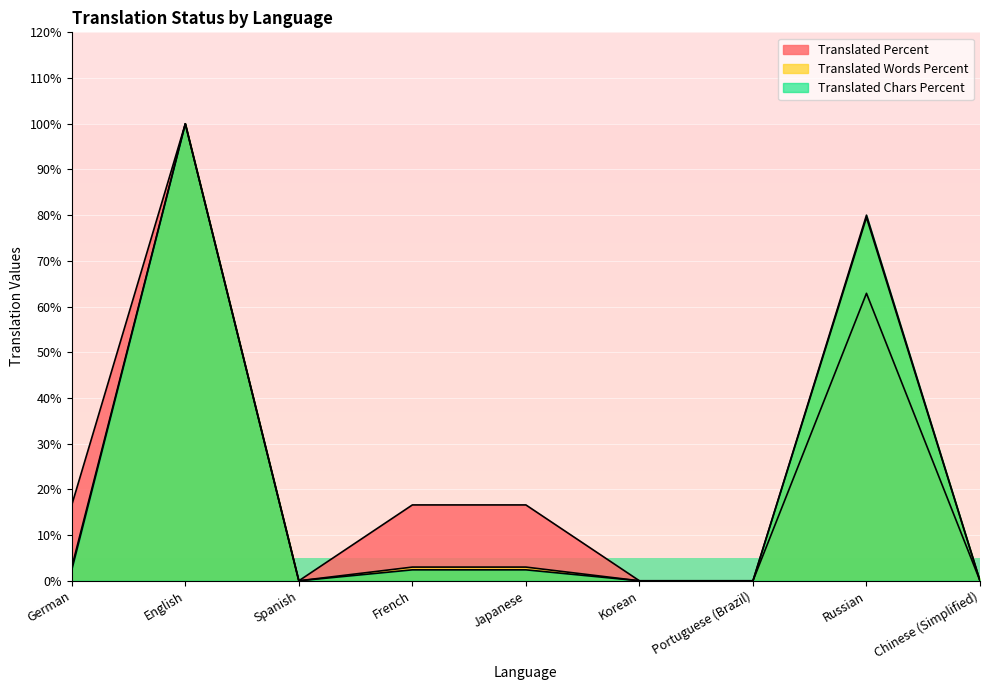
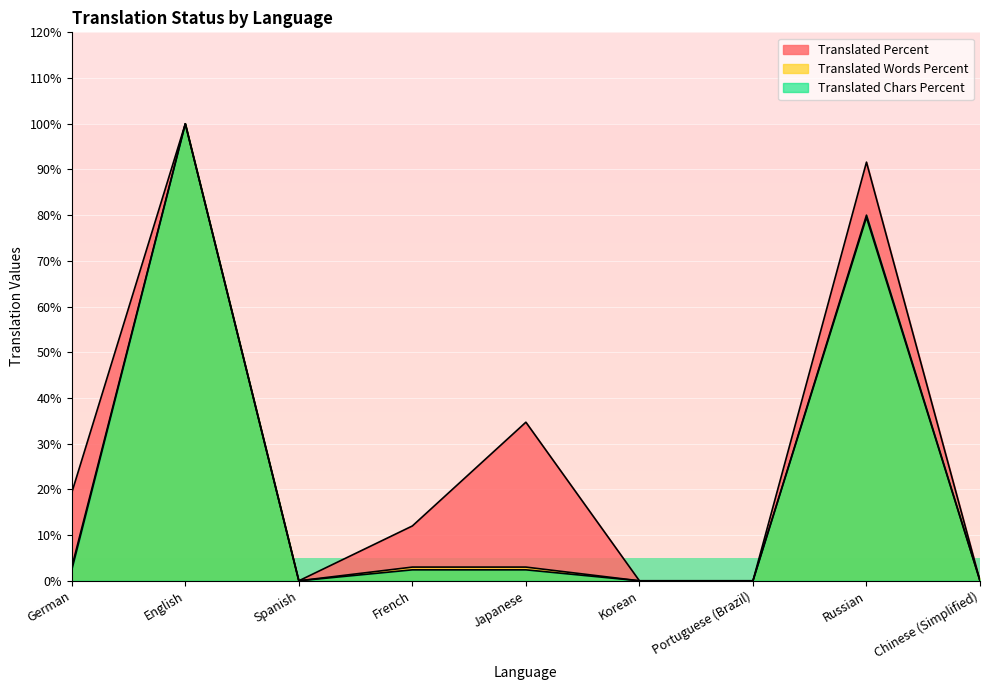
Translated Percent, German: 17% -> 19%
Translated Percent, French: 17% -> 12%
Translated Percent, Japanese: 17% -> 35%
Translated Percent, Russian: 63% -> 92%
